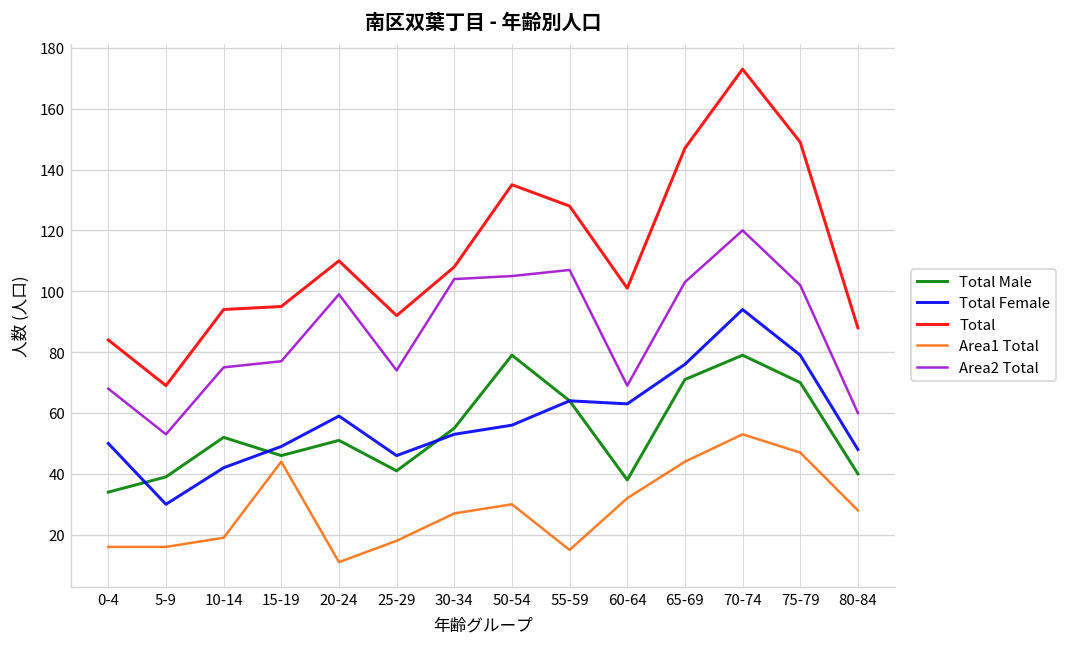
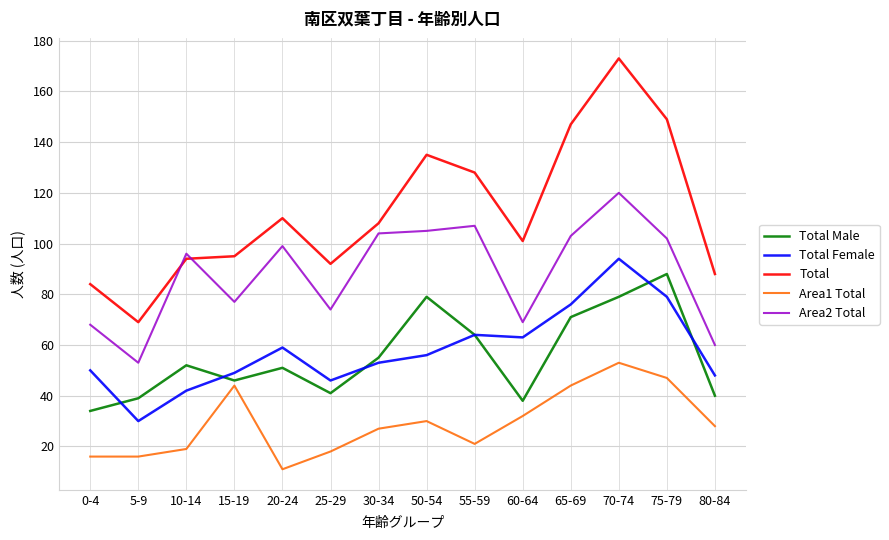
Area2 Total, 10-14: 75 -> 96
Area1 Total, 55-59: 15 -> 21
Total Male, 75-79: 70 -> 88
